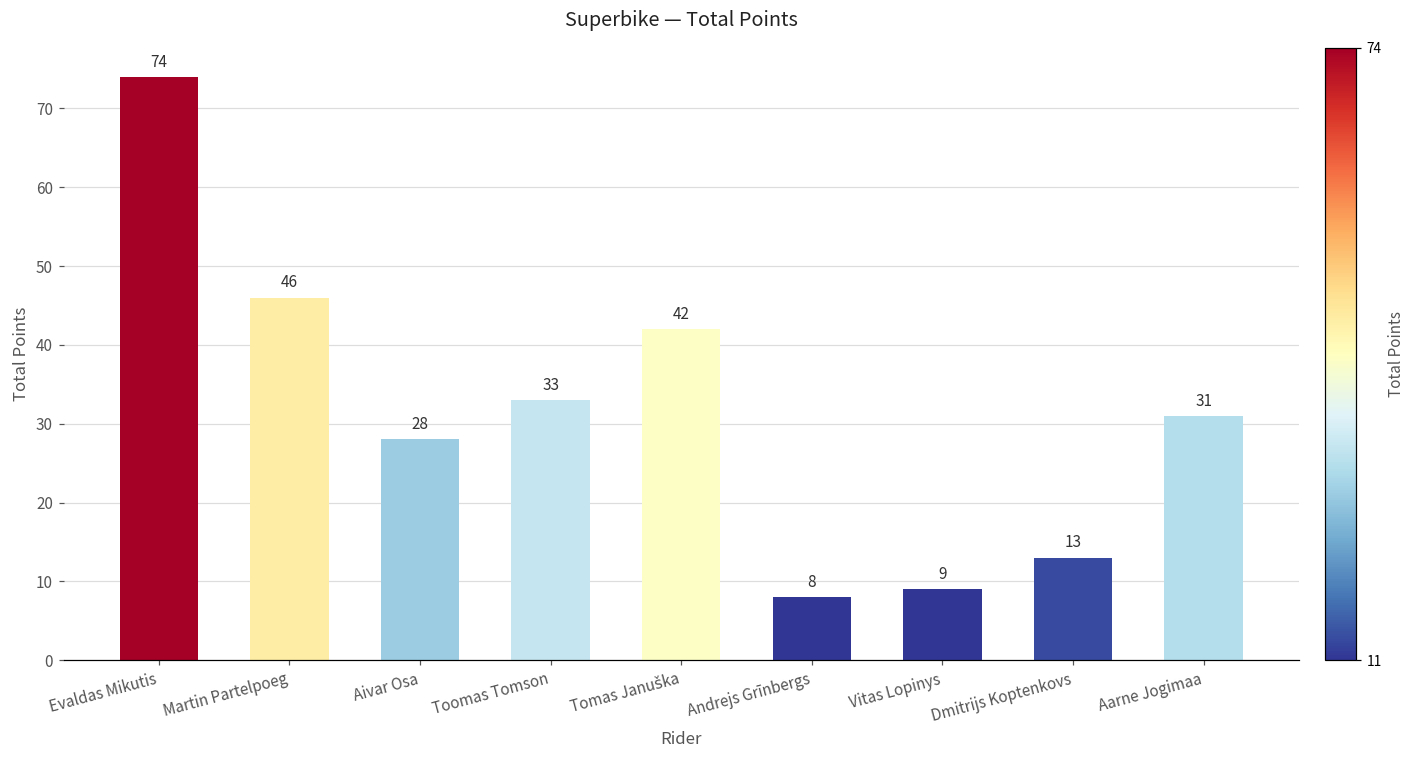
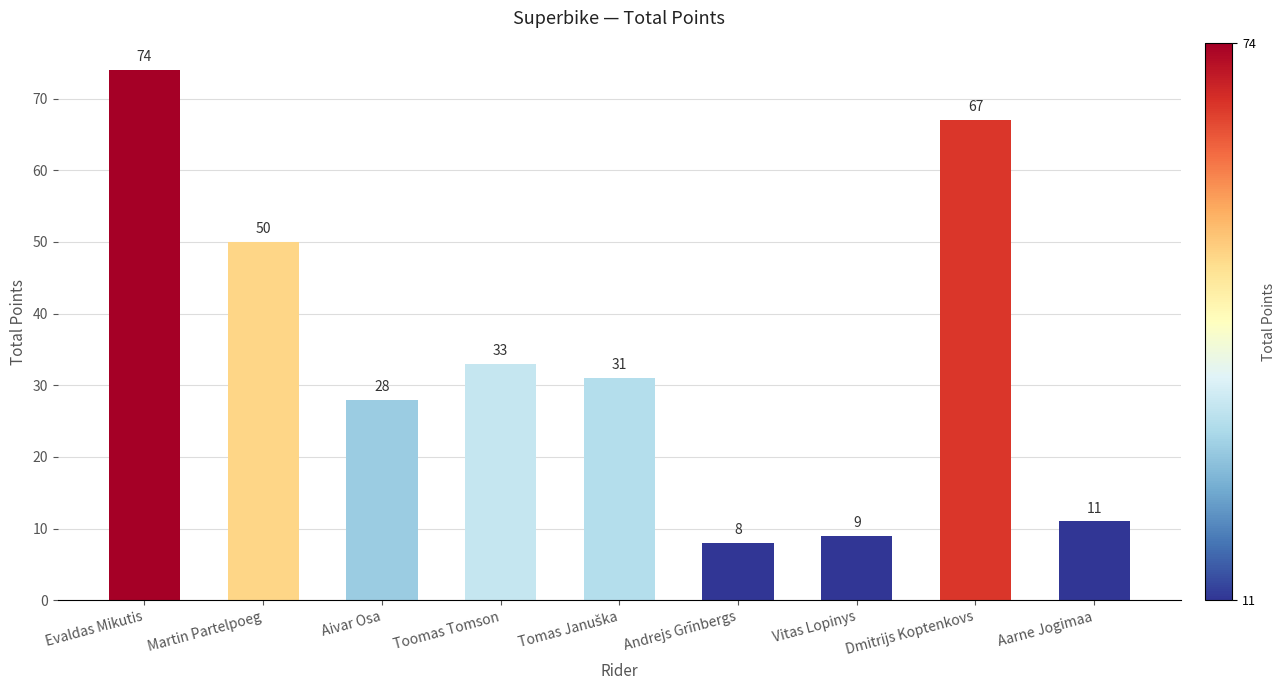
Martin Partelpoeg: 46 -> 50
Tomas Januška: 42 -> 31
Dmitrijs Koptenkovs: 13 -> 67
Aarne Jogimaa: 31 -> 11
